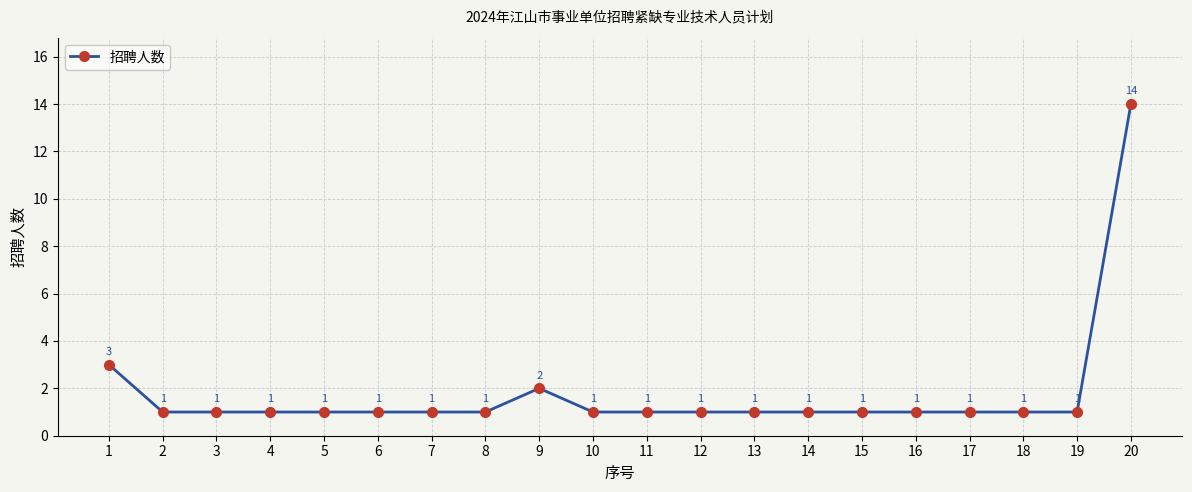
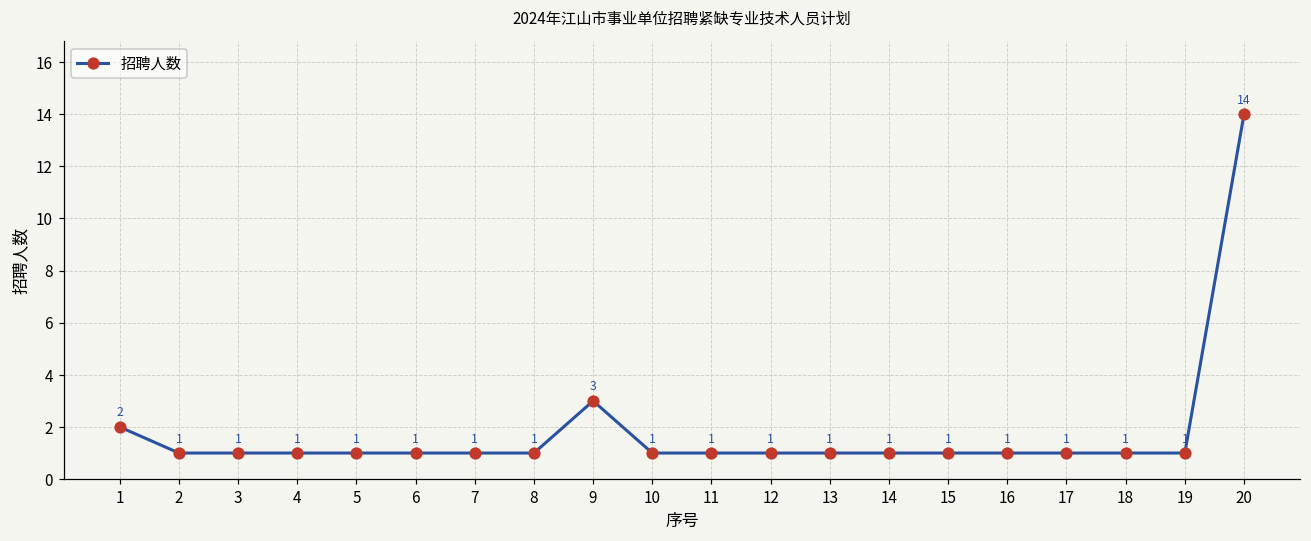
1: 3 -> 2
9: 2 -> 3
